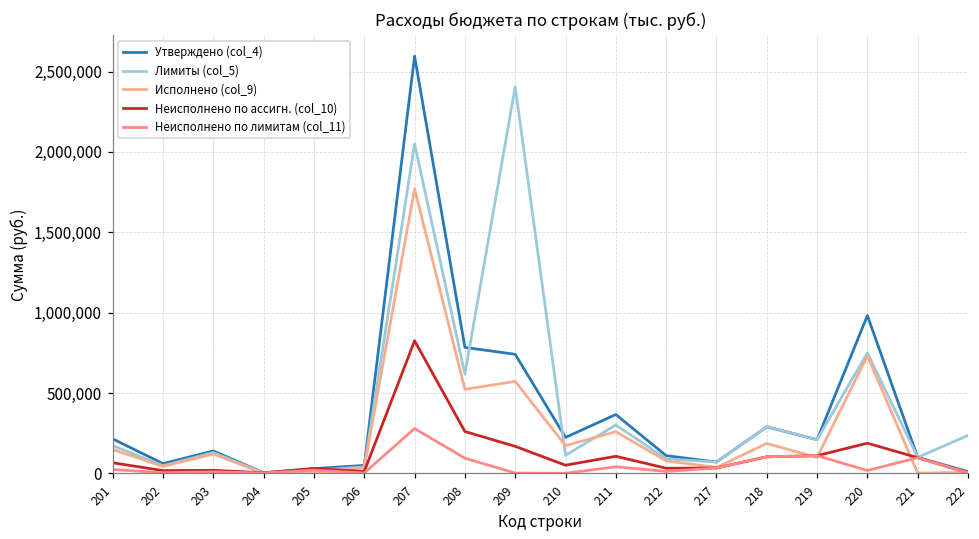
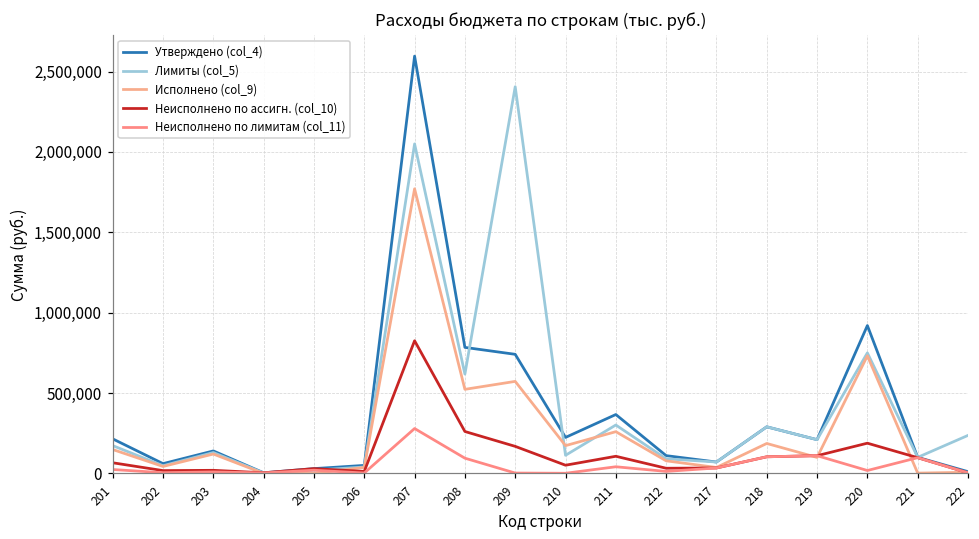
Утверждено (col_4), 220: 980,000 -> 920,000
